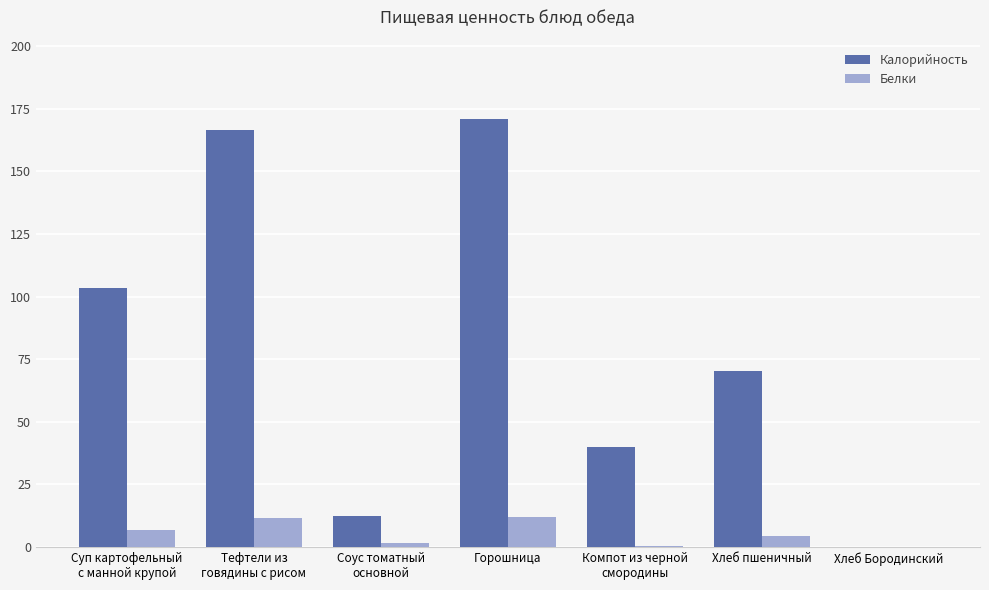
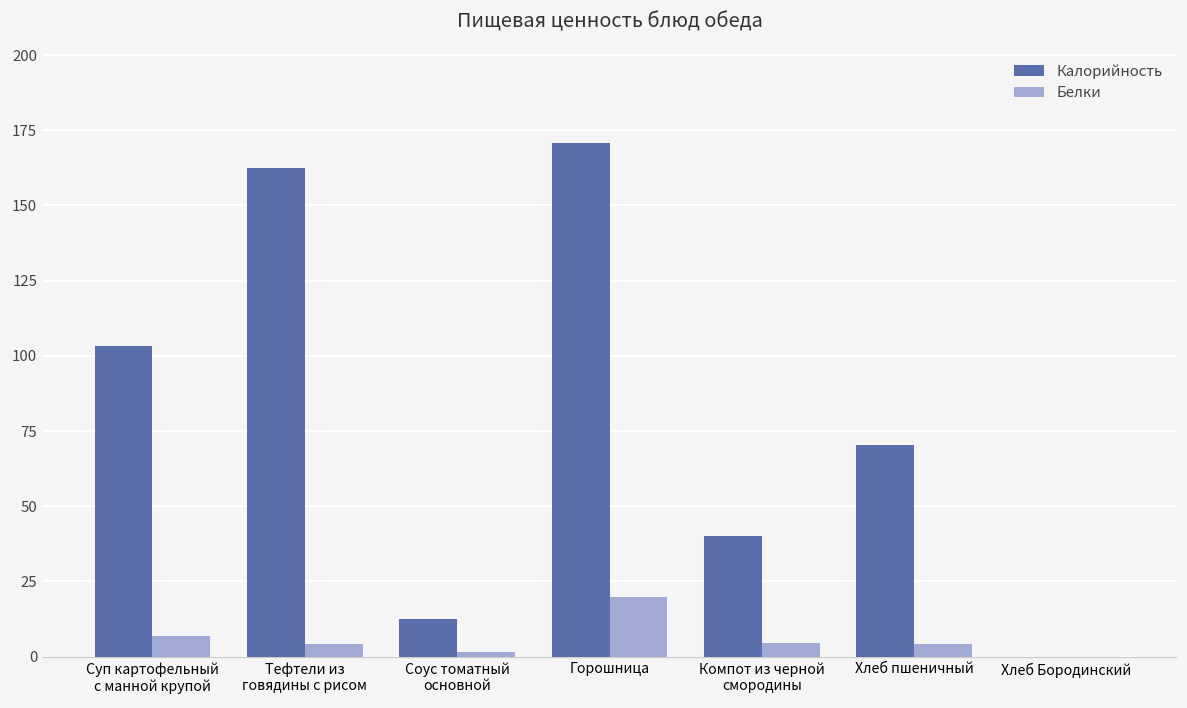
Калорийность, Тефтели из говядины с рисом: 166 -> 163
Белки, Тефтели из говядины с рисом: 12 -> 4
Белки, Горошница: 12 -> 20
Белки, Компот из черной смородины: 0 -> 5
